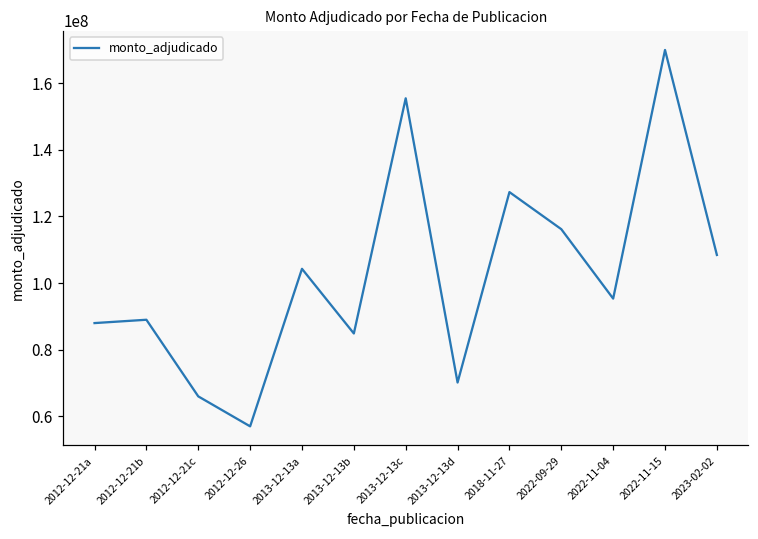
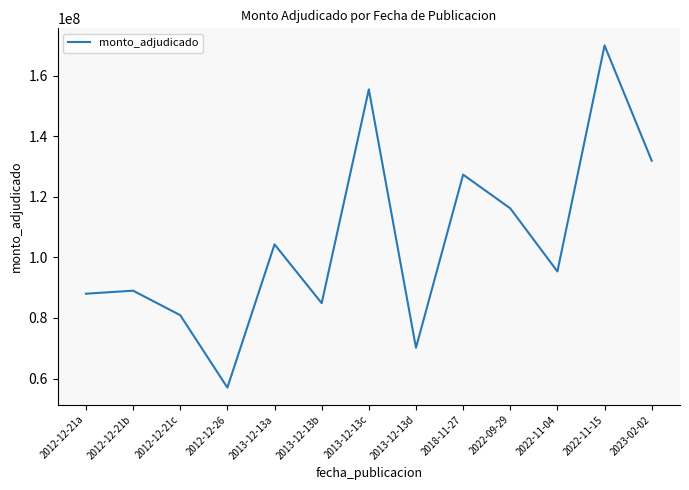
2012-12-21c: 66000000 -> 81000000
2023-02-02: 108000000 -> 132000000
